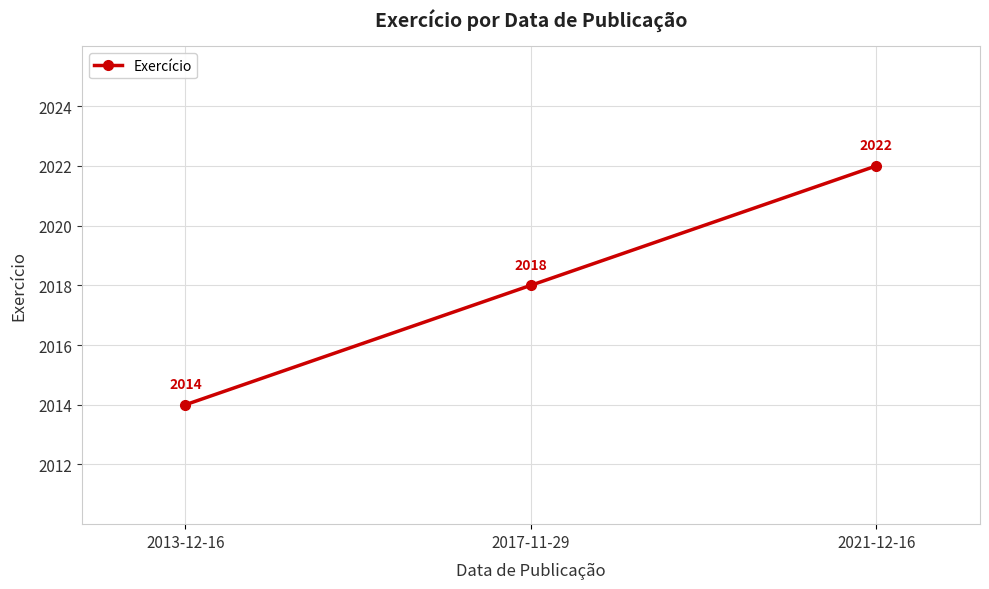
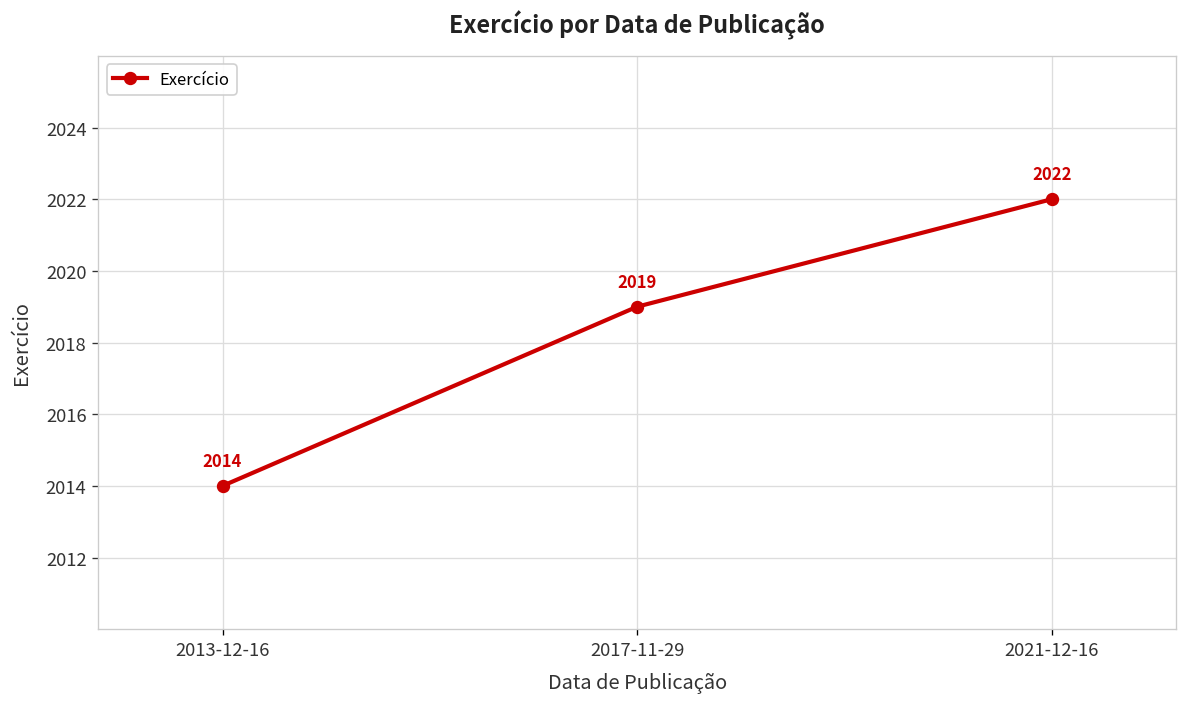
2017-11-29: 2018 -> 2019
